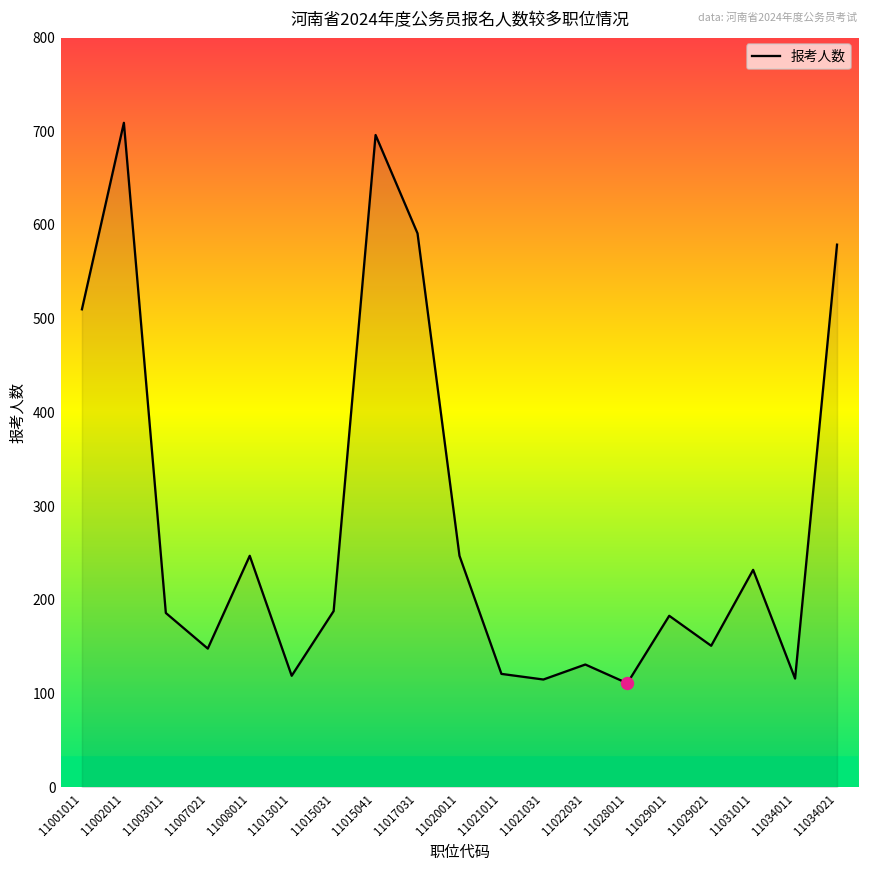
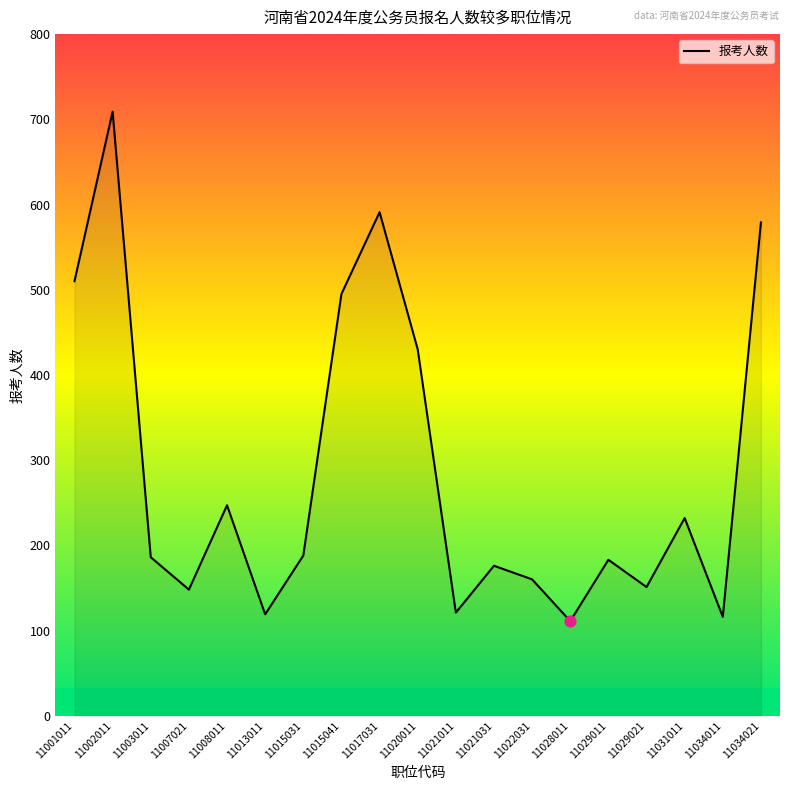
报考人数, 11015041: 700 -> 500
报考人数, 11020011: 250 -> 430
报考人数, 11021031: 120 -> 180
报考人数, 11022031: 130 -> 160
